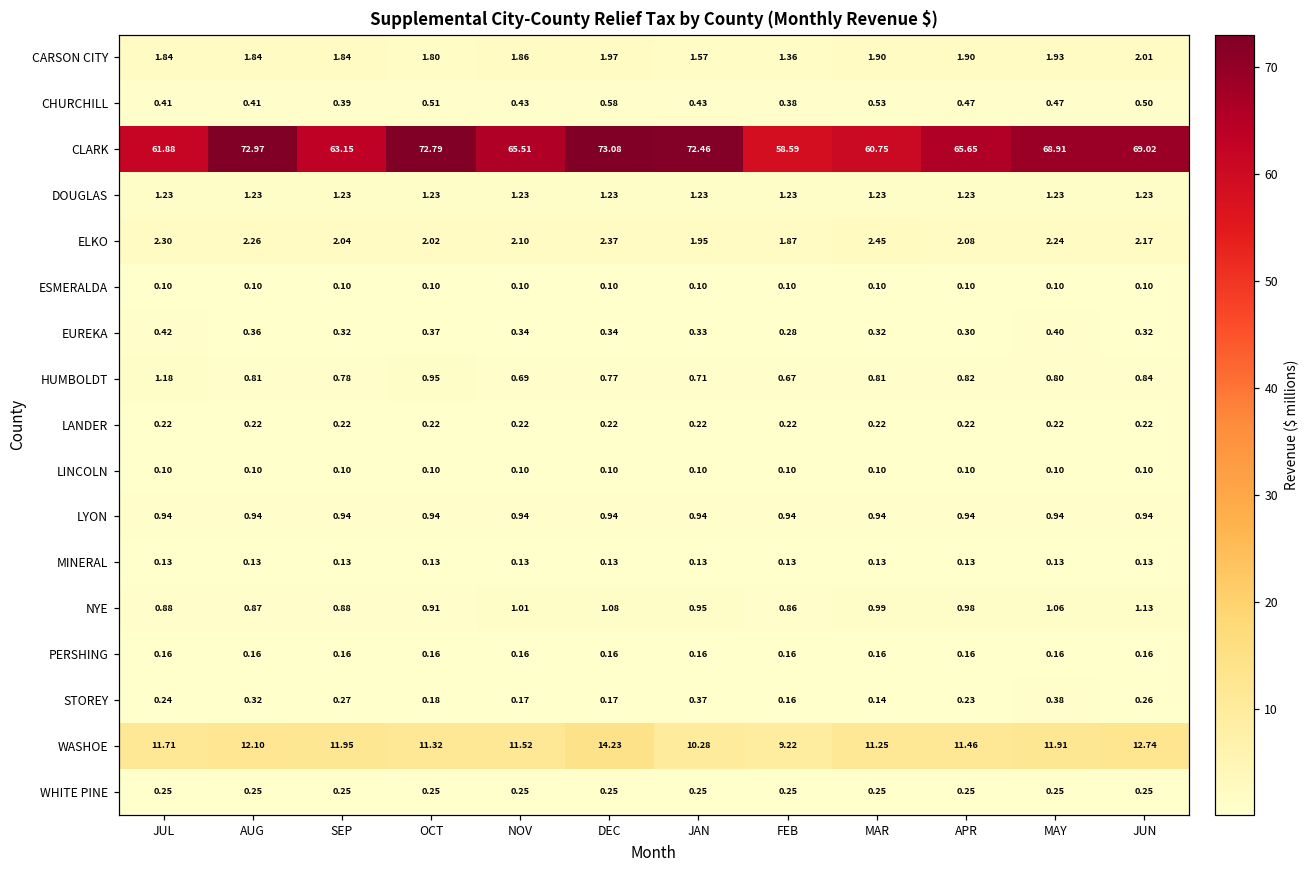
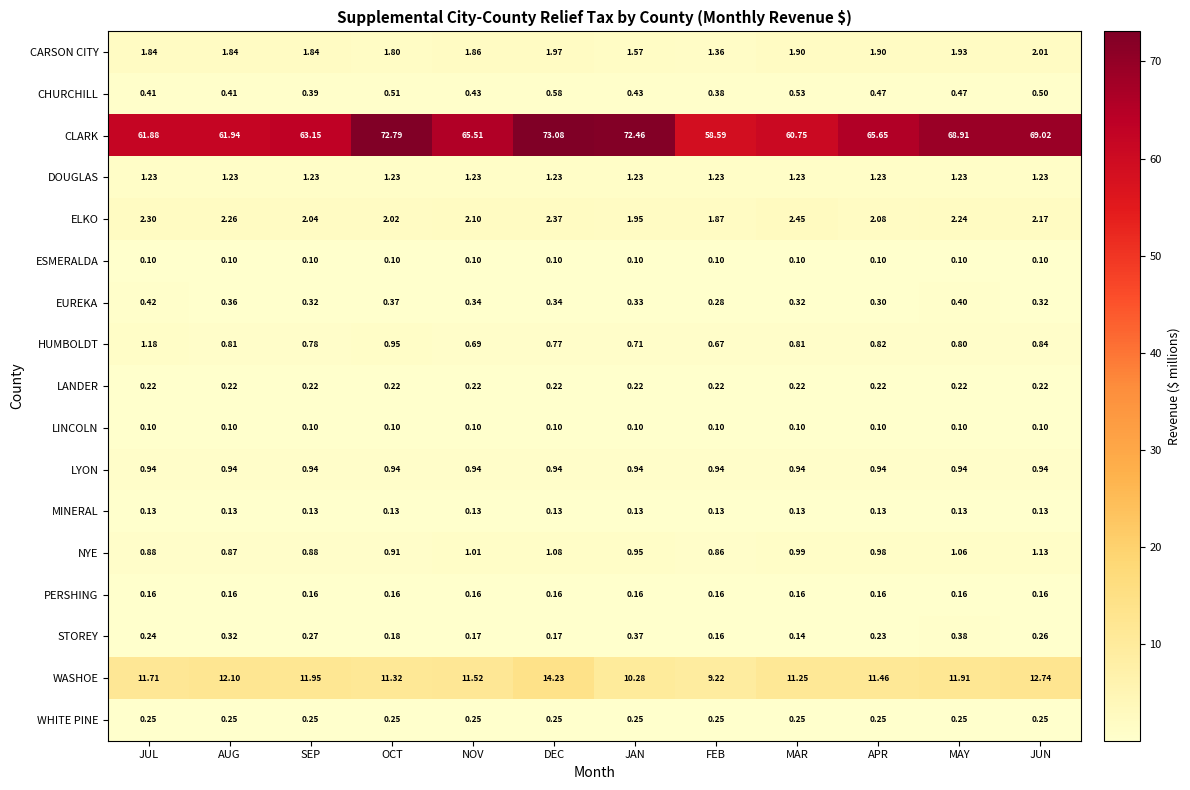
CLARK, AUG: 72.97 -> 61.94
